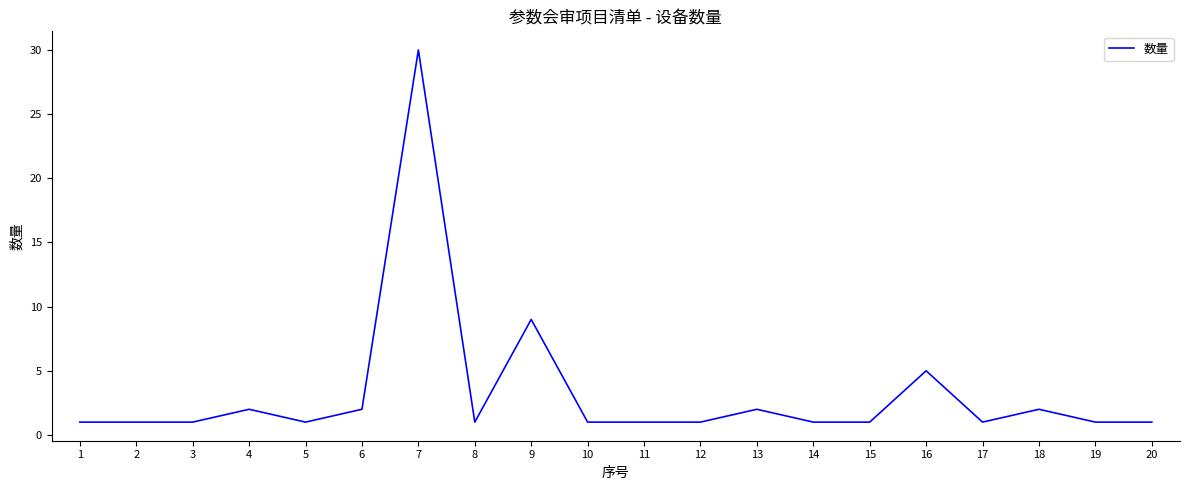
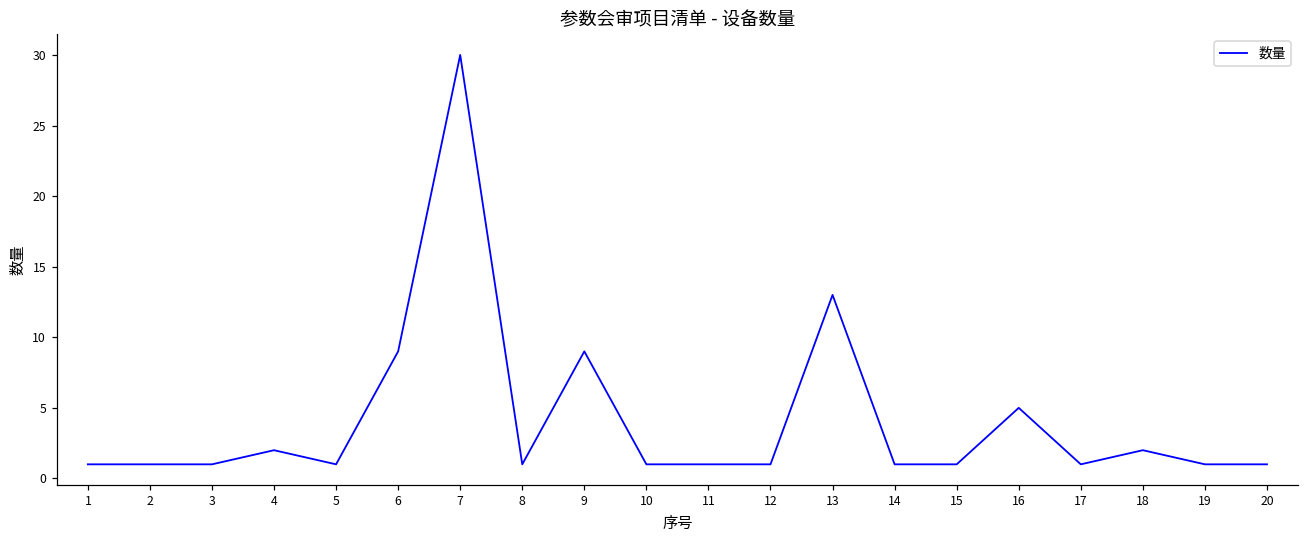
6: 2 -> 9
13: 2 -> 13
